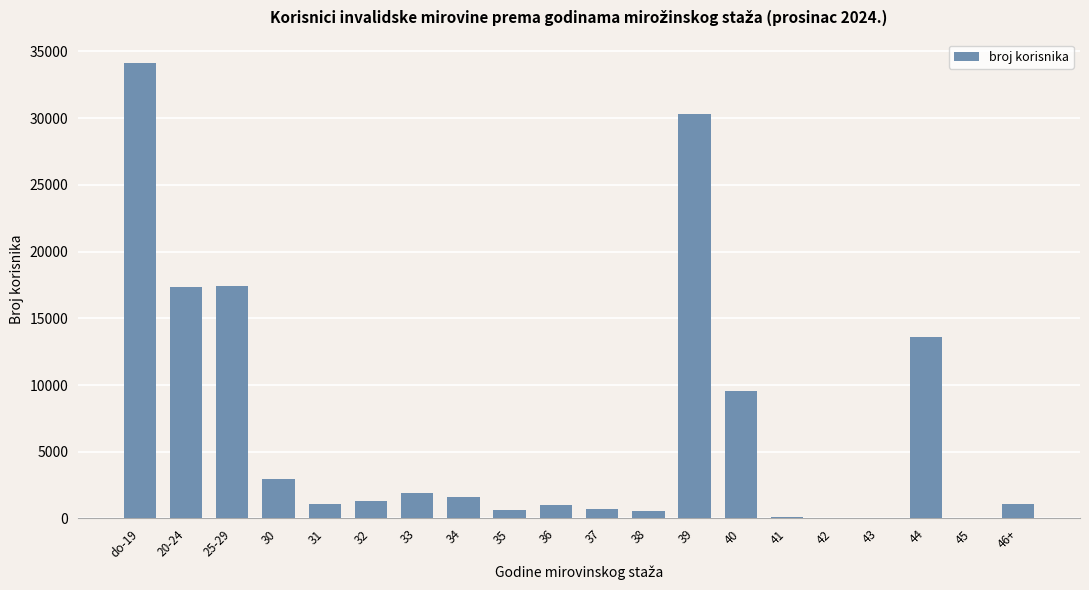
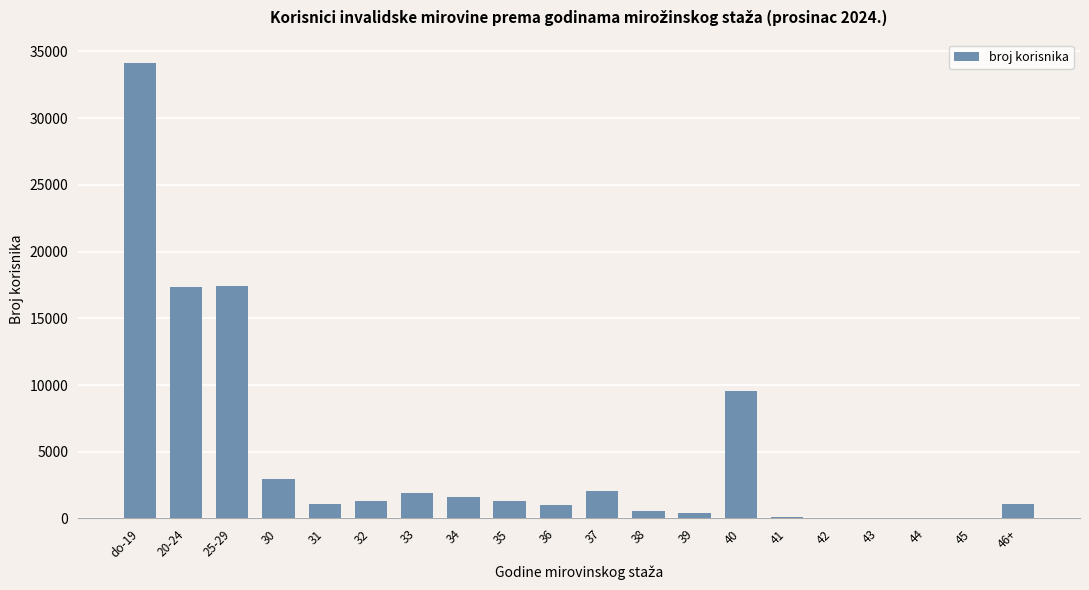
35: 600 -> 1300
37: 700 -> 2100
39: 30300 -> 400
44: 13600 -> 0
